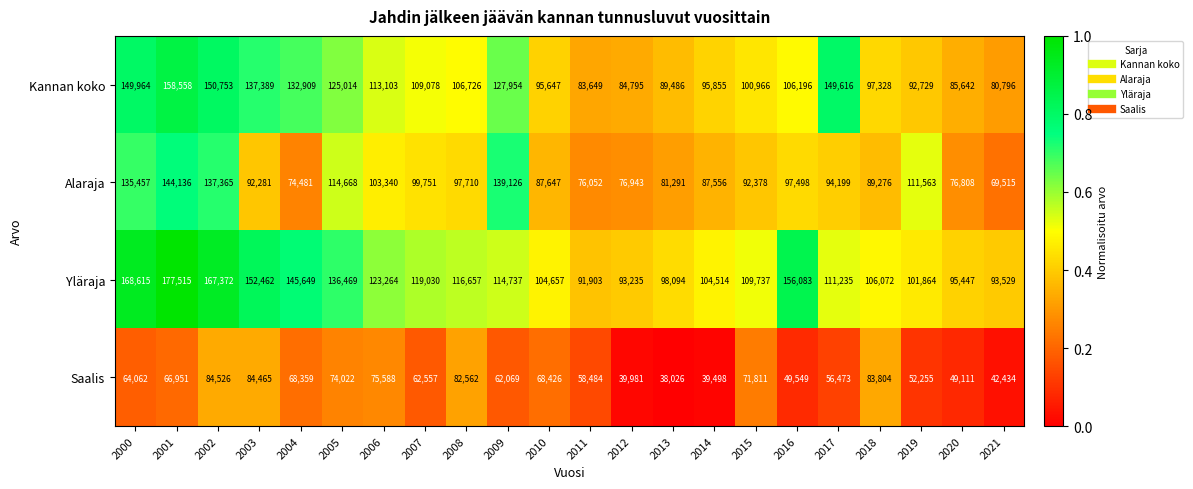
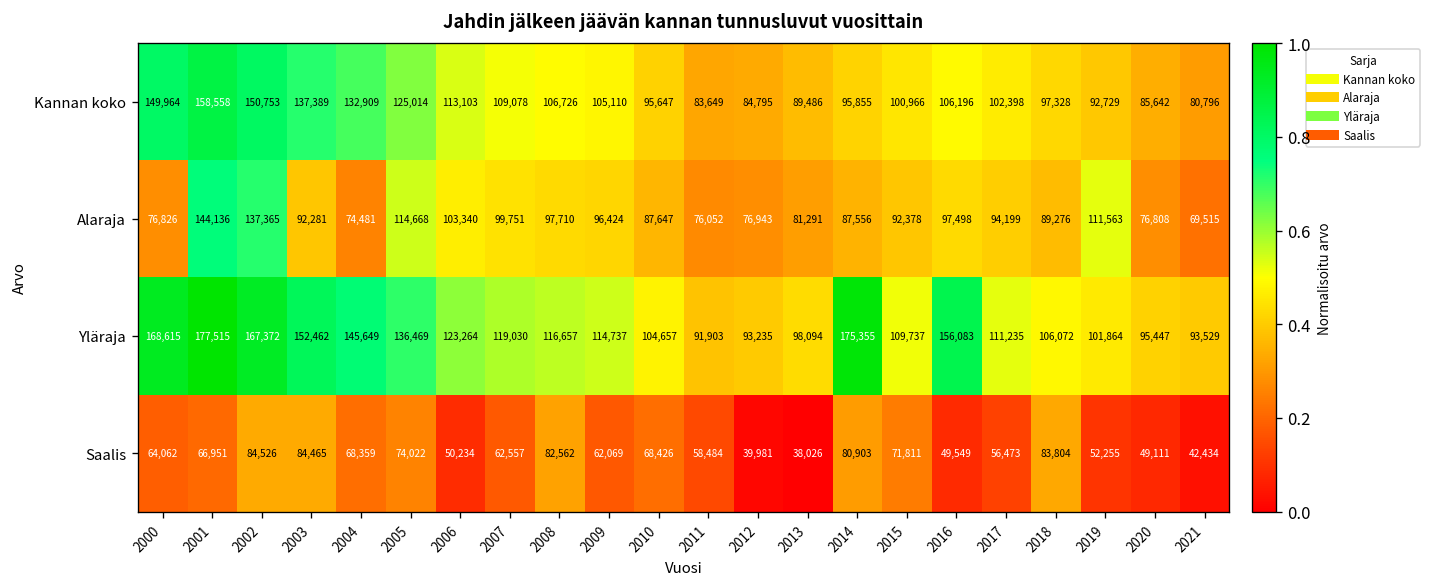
Kannan koko, 2009: 127,954 -> 105,110
Kannan koko, 2017: 149,616 -> 102,398
Alaraja, 2000: 135,457 -> 76,826
Alaraja, 2009: 139,126 -> 96,424
Yläraja, 2014: 104,514 -> 175,355
Saalis, 2006: 75,588 -> 50,234
Saalis, 2014: 39,498 -> 80,903
